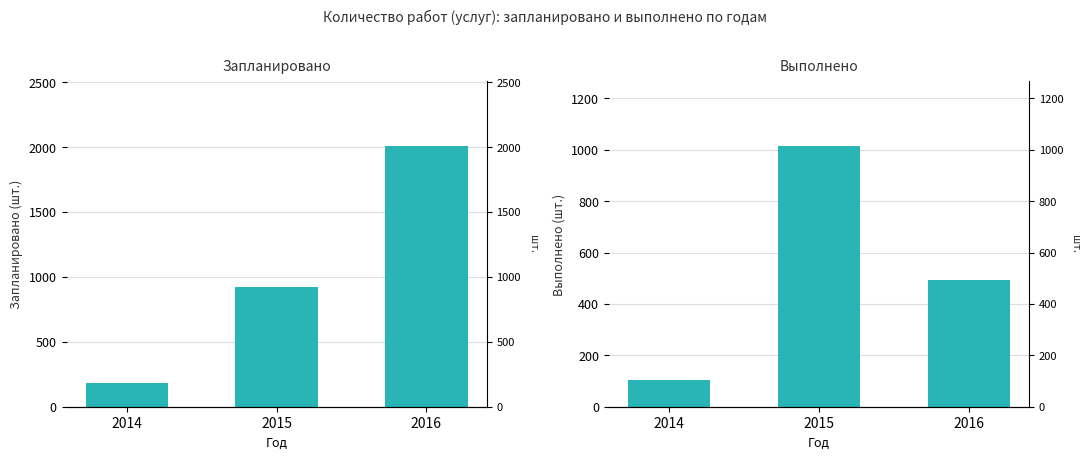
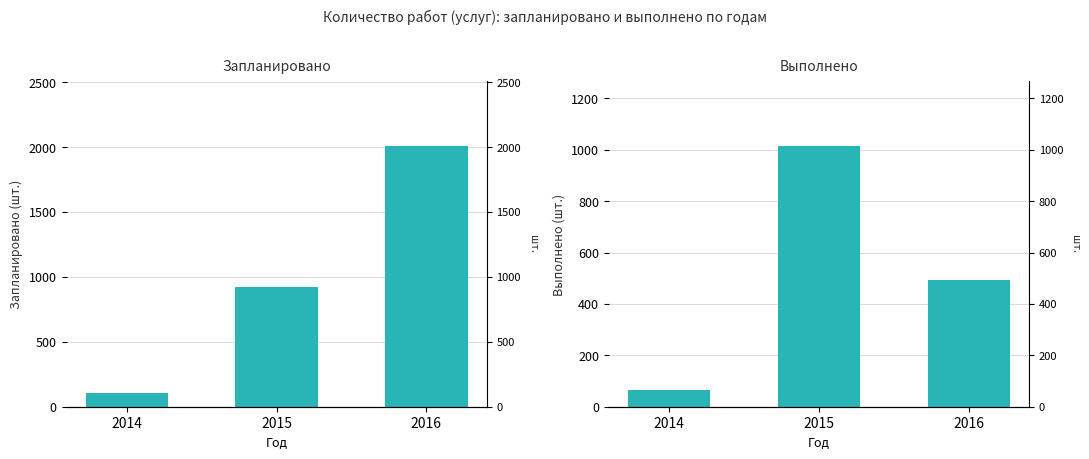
Запланировано, 2014: 180 -> 110
Выполнено, 2014: 110 -> 70
